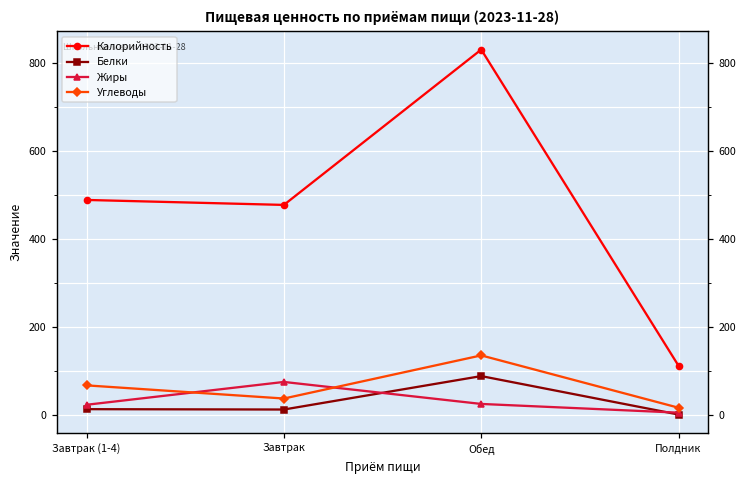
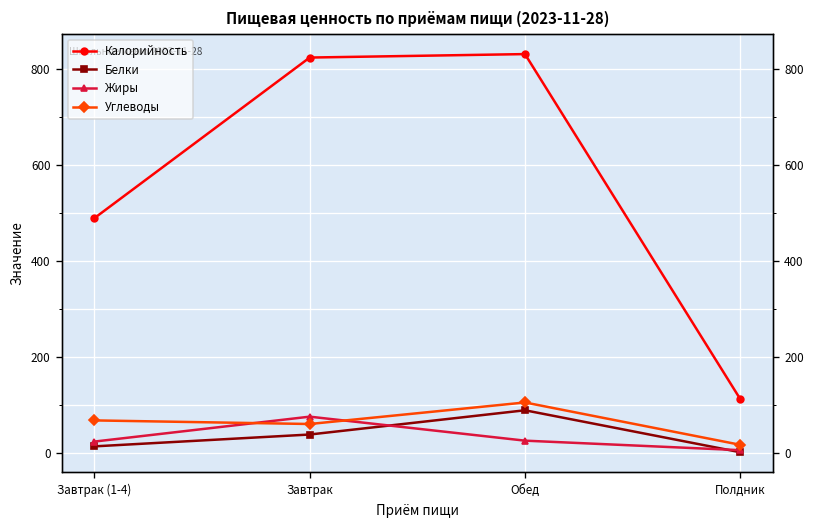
Калорийность, Завтрак: 480 -> 820
Белки, Завтрак: 10 -> 40
Углеводы, Завтрак: 40 -> 60
Углеводы, Обед: 140 -> 100
